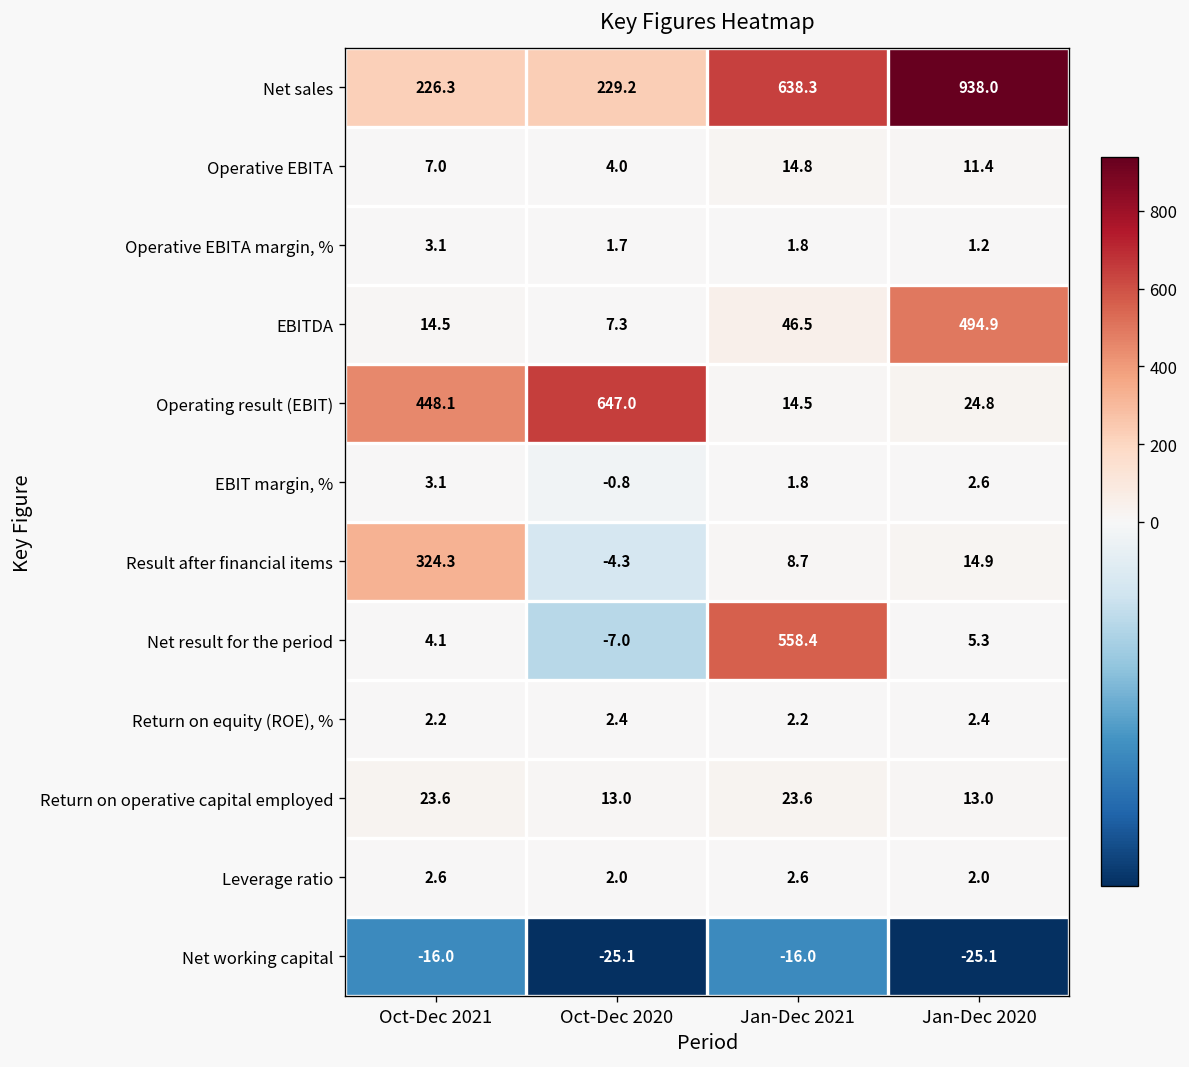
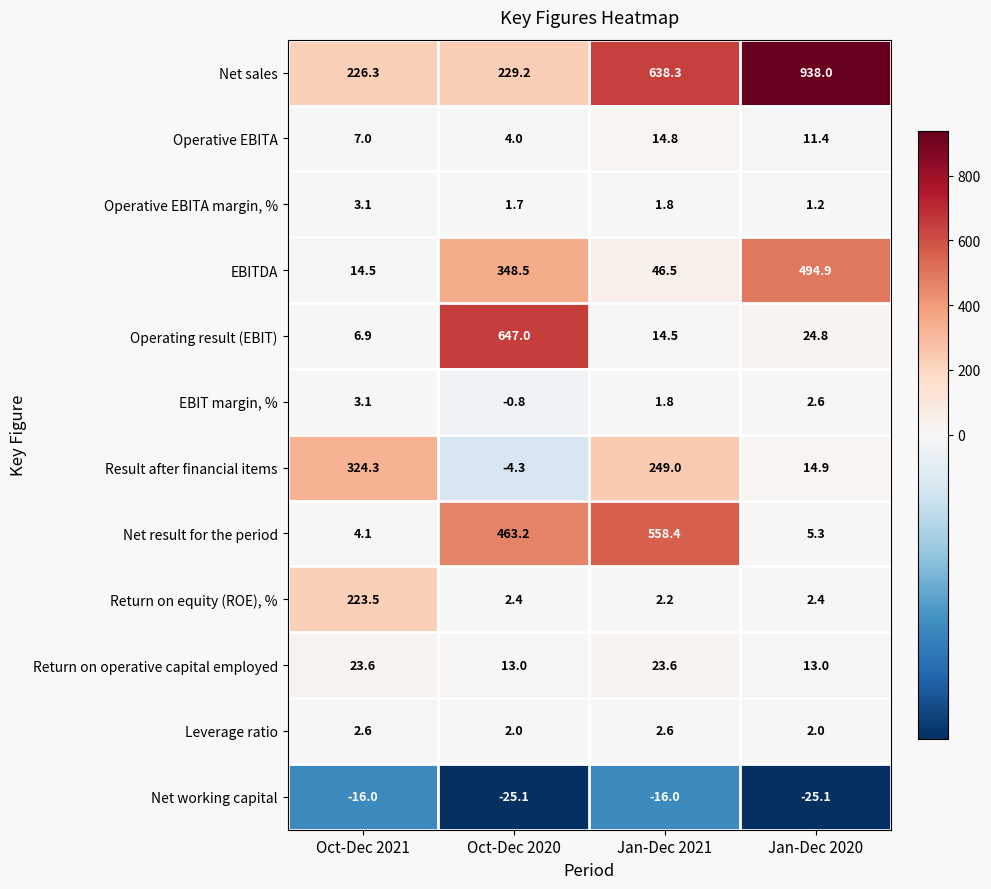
EBITDA, Oct-Dec 2020: 7.3 -> 348.5
Operating result (EBIT), Oct-Dec 2021: 448.1 -> 6.9
Result after financial items, Jan-Dec 2021: 8.7 -> 249.0
Net result for the period, Oct-Dec 2020: -7.0 -> 463.2
Return on equity (ROE), %, Oct-Dec 2021: 2.2 -> 223.5
